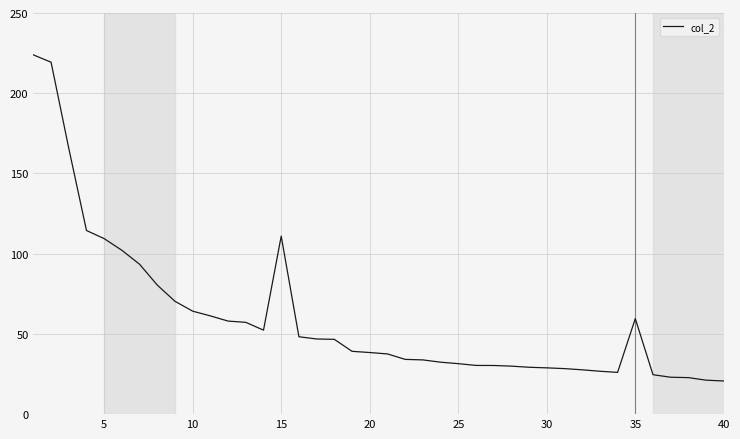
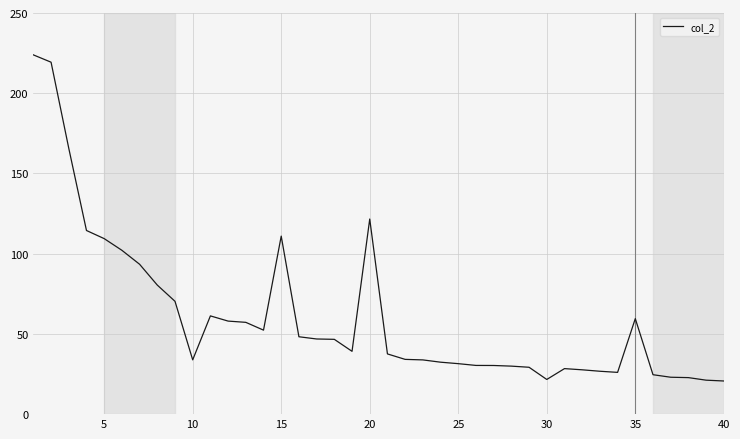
10: 64 -> 34
20: 38 -> 122
30: 29 -> 22
